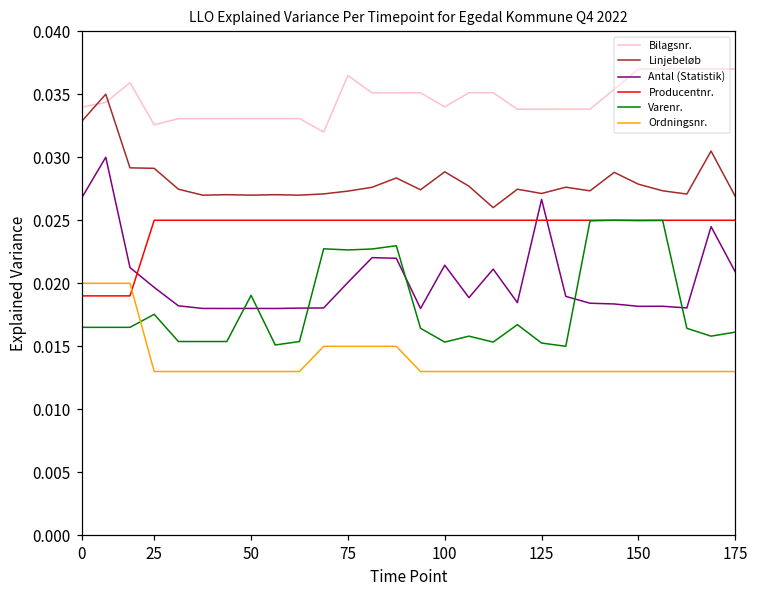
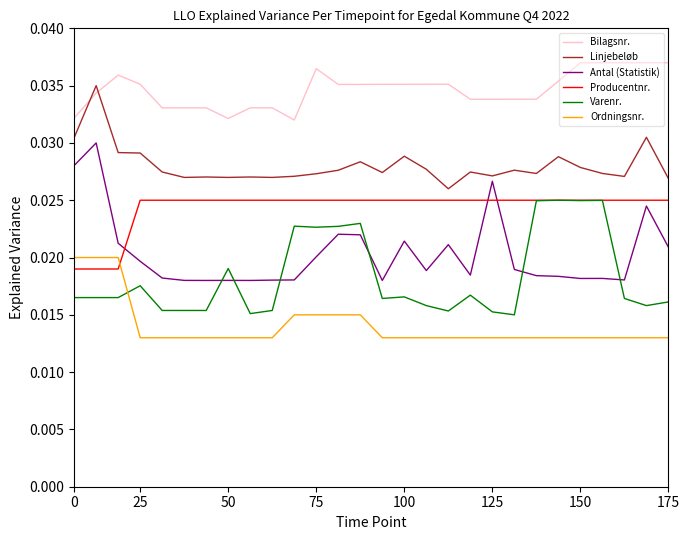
Bilagsnr., 0: 0.0340 -> 0.0322
Linjebeløb, 0: 0.0328 -> 0.0305
Antal (Statistik), 0: 0.0268 -> 0.0280
Bilagsnr., 25: 0.0326 -> 0.0351
Bilagsnr., 50: 0.0331 -> 0.0321
Bilagsnr., 100: 0.0340 -> 0.0351
Varenr., 100: 0.0153 -> 0.0166
